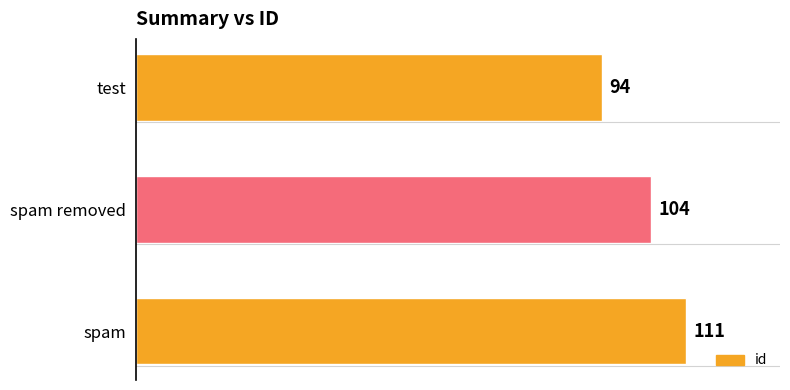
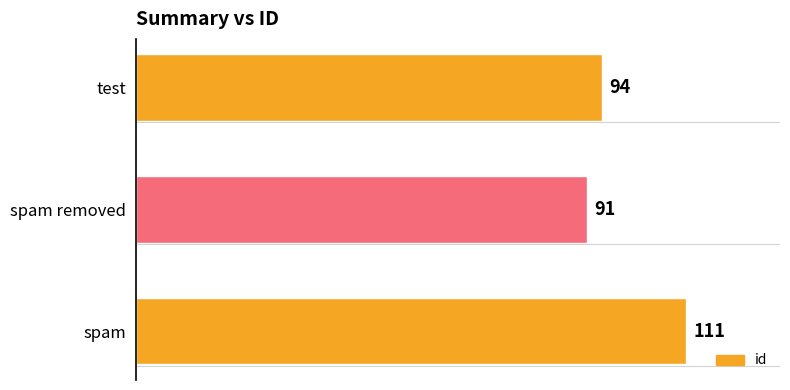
spam removed: 104 -> 91
